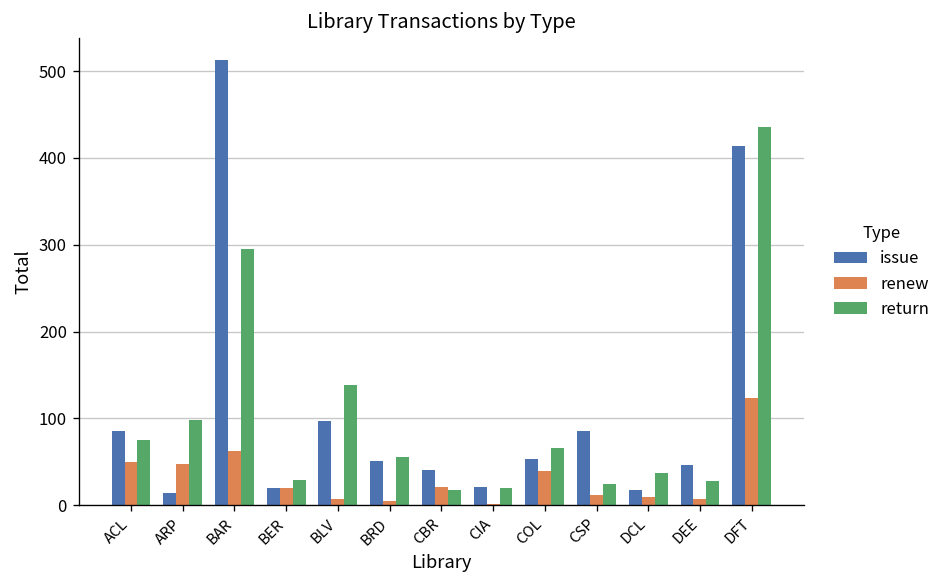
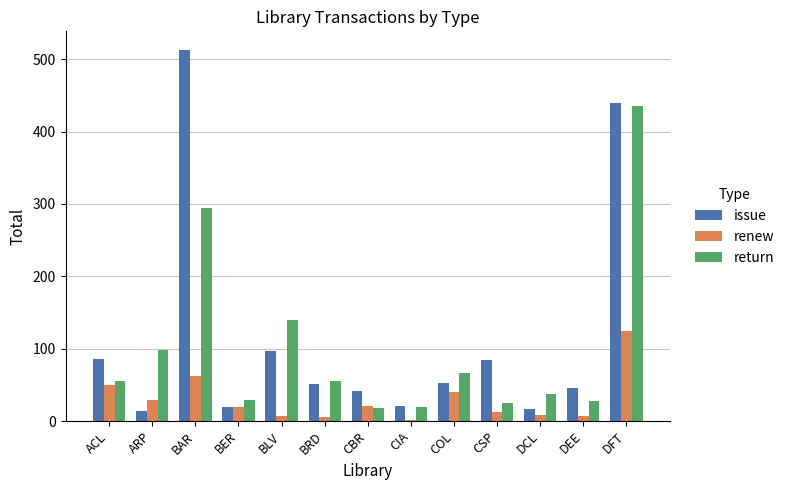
return, ACL: 80 -> 60
renew, ARP: 50 -> 30
issue, DFT: 410 -> 440
